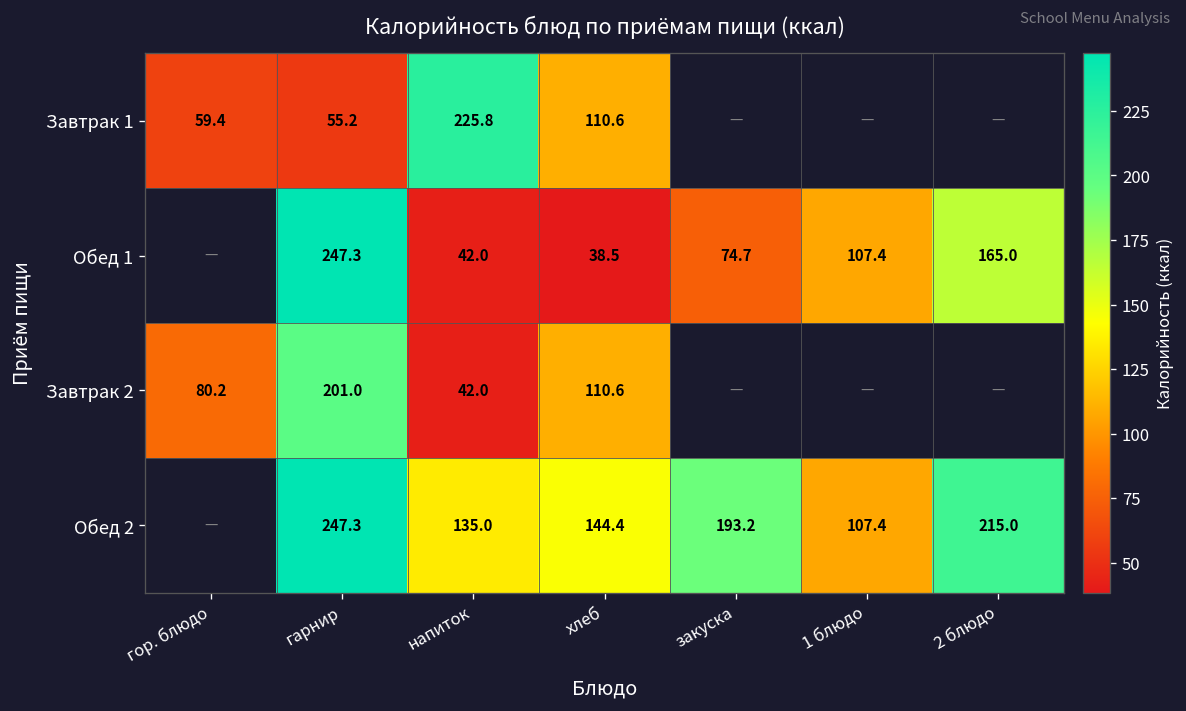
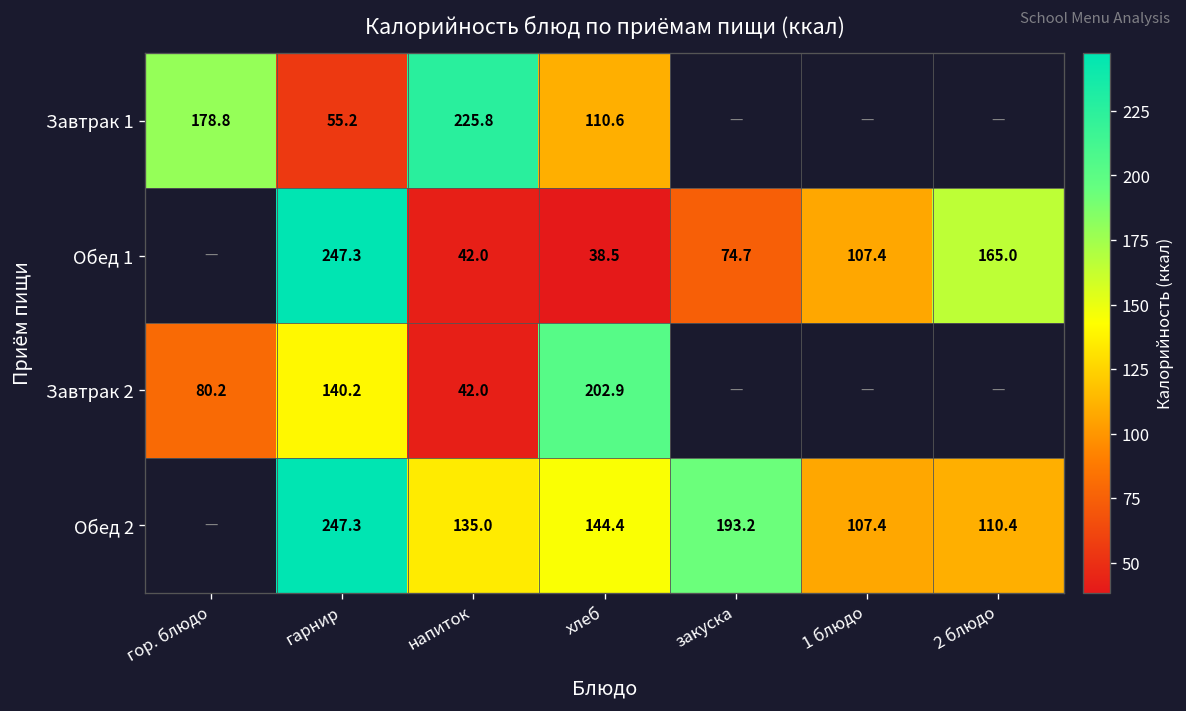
Завтрак 1, гор. блюдо: 59.4 -> 178.8
Завтрак 2, гарнир: 201.0 -> 140.2
Завтрак 2, хлеб: 110.6 -> 202.9
Обед 2, 2 блюдо: 215.0 -> 110.4
